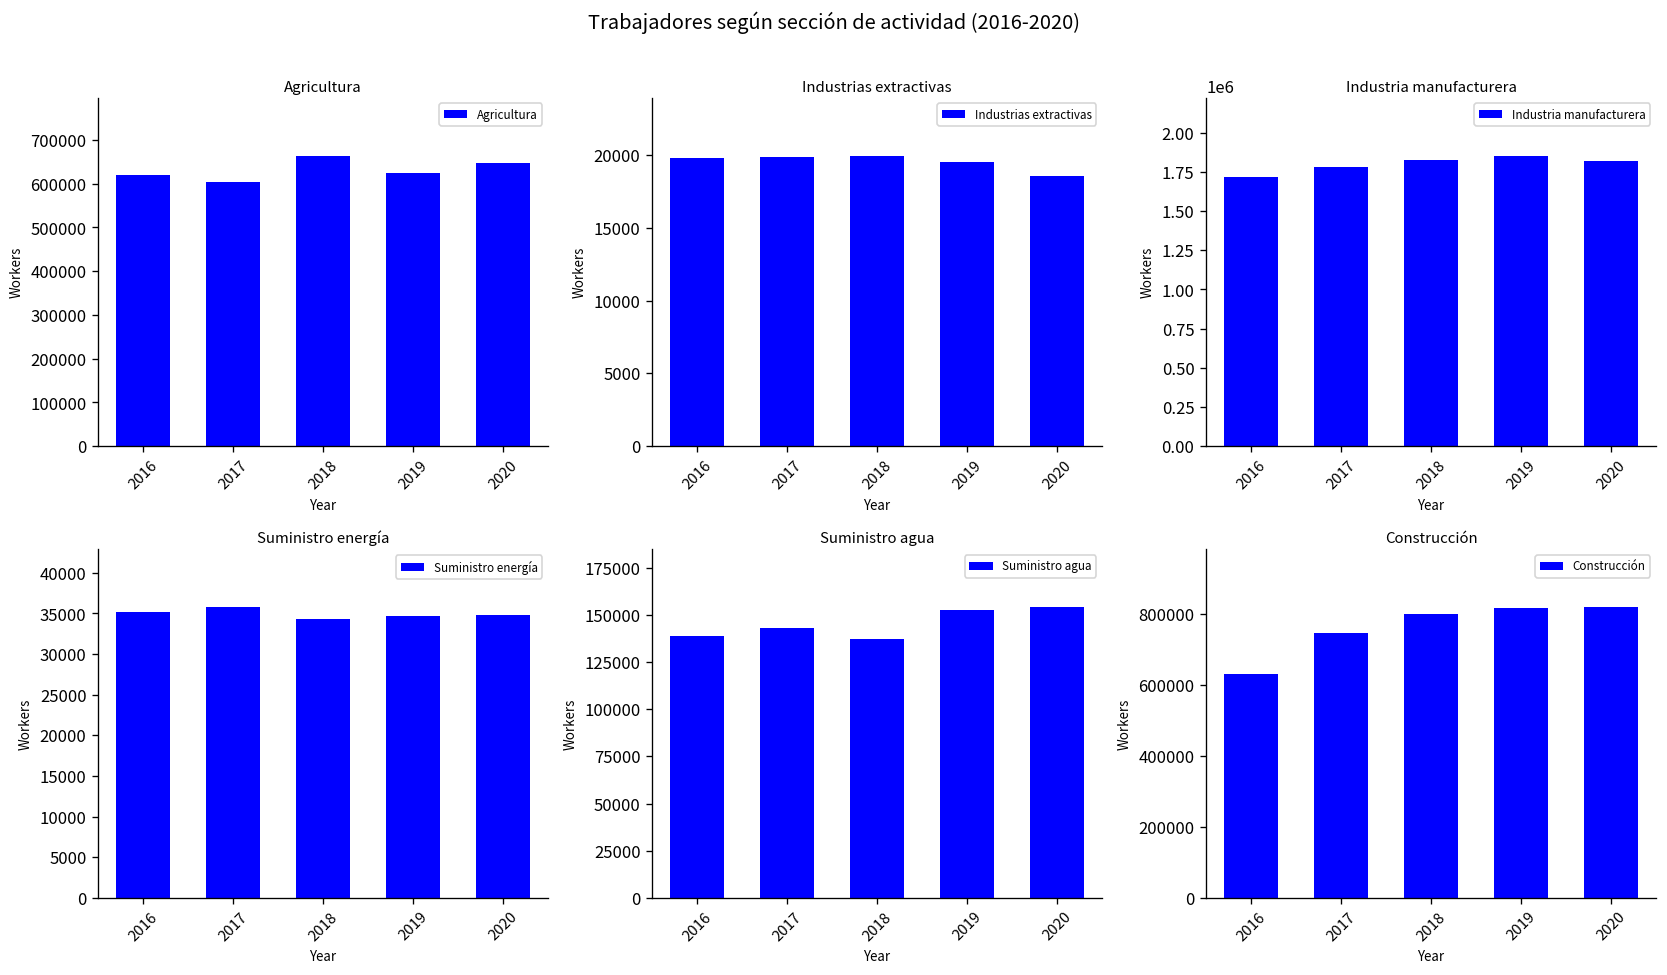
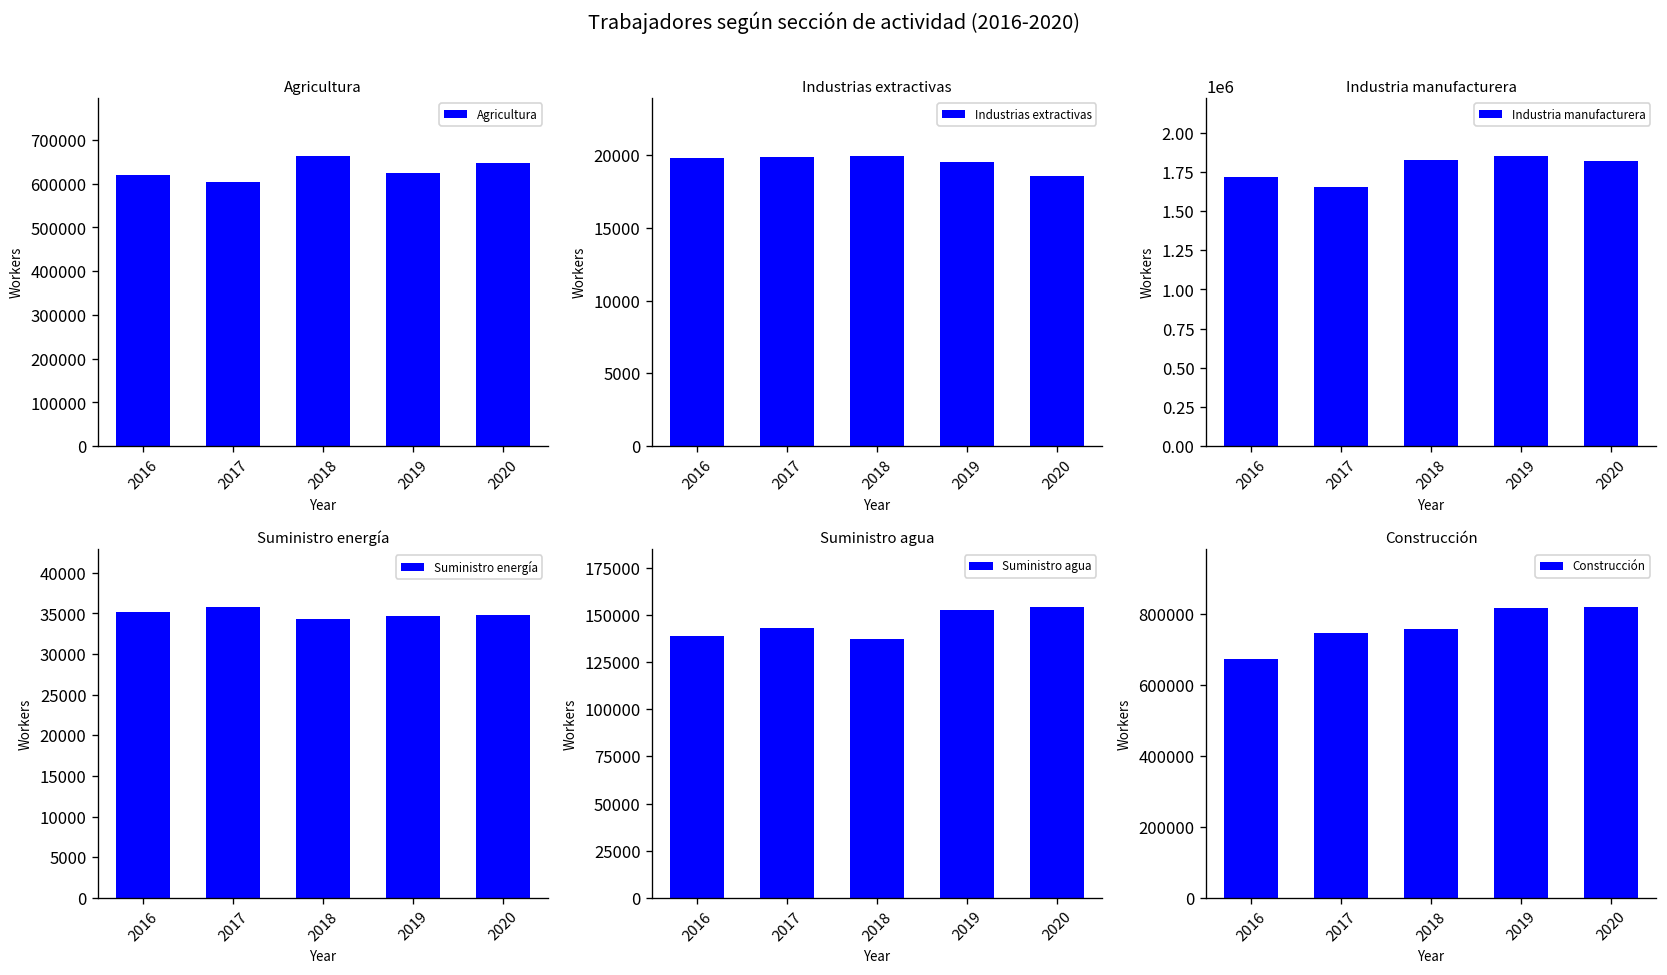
Industria manufacturera, 2017: 1780000 -> 1660000
Construcción, 2016: 630000 -> 670000
Construcción, 2018: 800000 -> 760000
